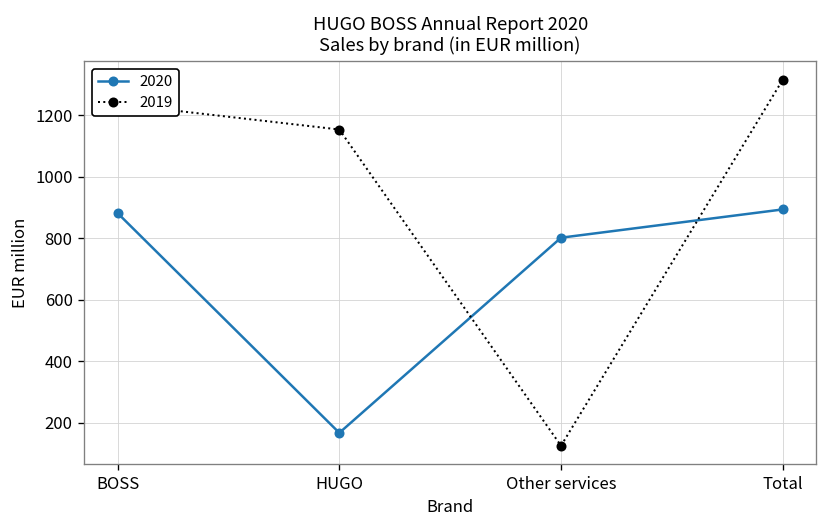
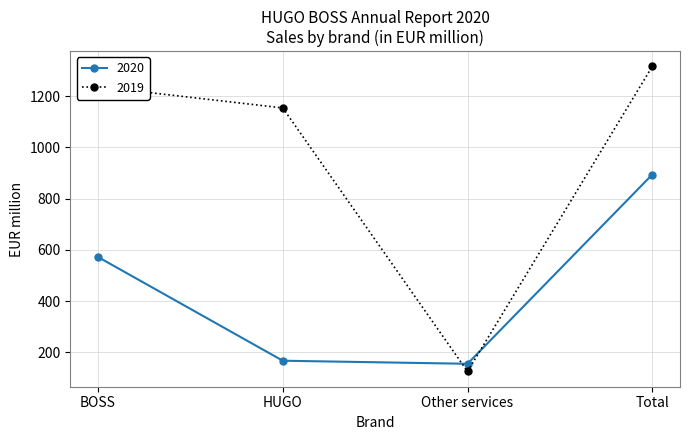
2020, BOSS: 880 -> 570
2020, Other services: 800 -> 160
